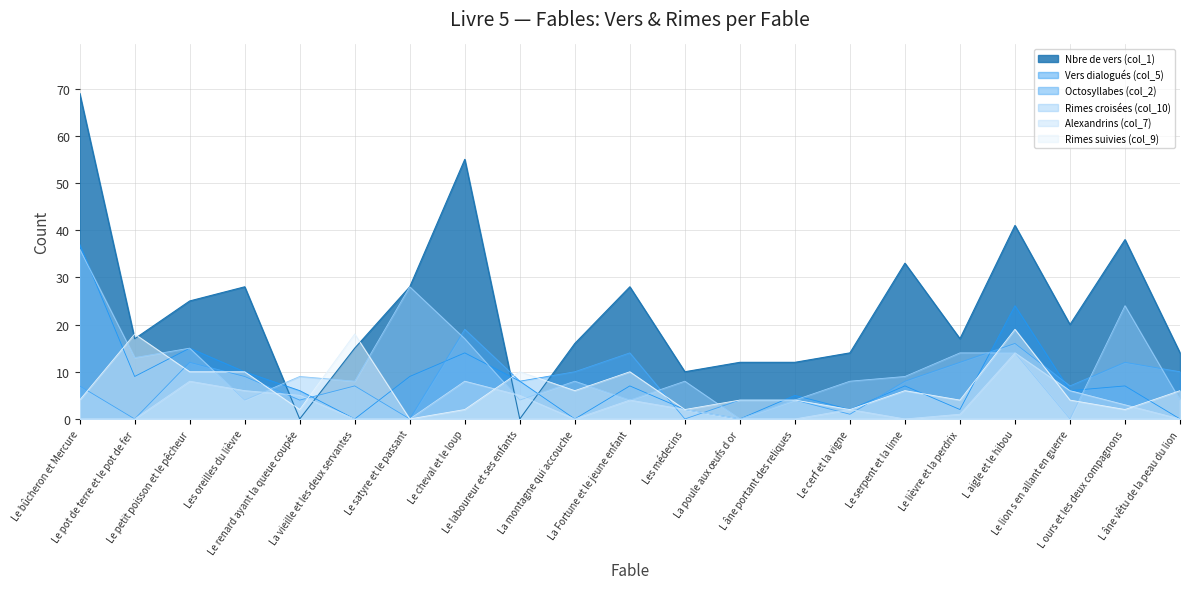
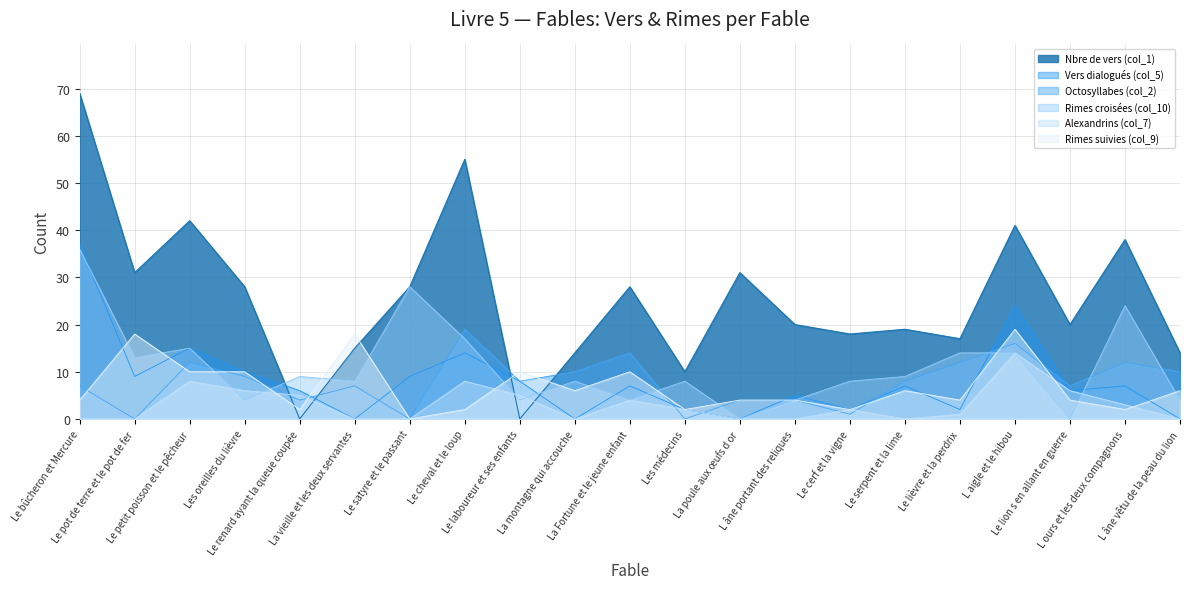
Nbre de vers (col_1), Le pot de terre et le pot de fer: 17 -> 31
Nbre de vers (col_1), Le petit poisson et le pêcheur: 25 -> 42
Nbre de vers (col_1), La montagne qui accouche: 16 -> 14
Nbre de vers (col_1), La poule aux œufs d or: 12 -> 31
Nbre de vers (col_1), L âne portant des reliques: 12 -> 20
Nbre de vers (col_1), Le cerf et la vigne: 14 -> 18
Nbre de vers (col_1), Le serpent et la lime: 33 -> 19
